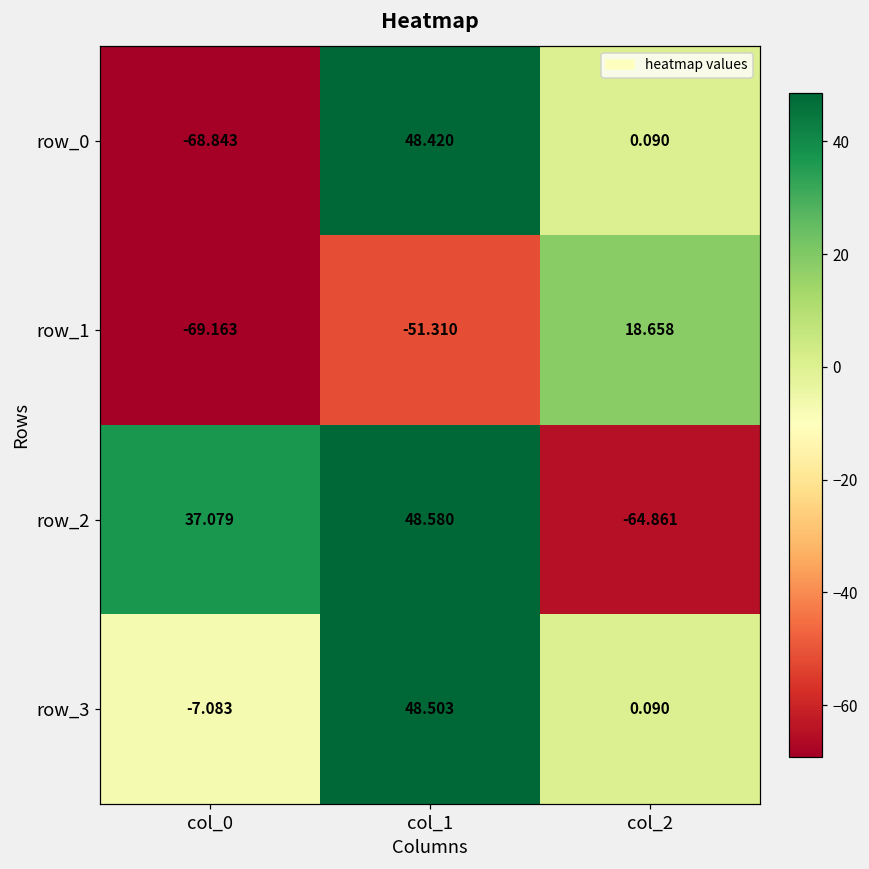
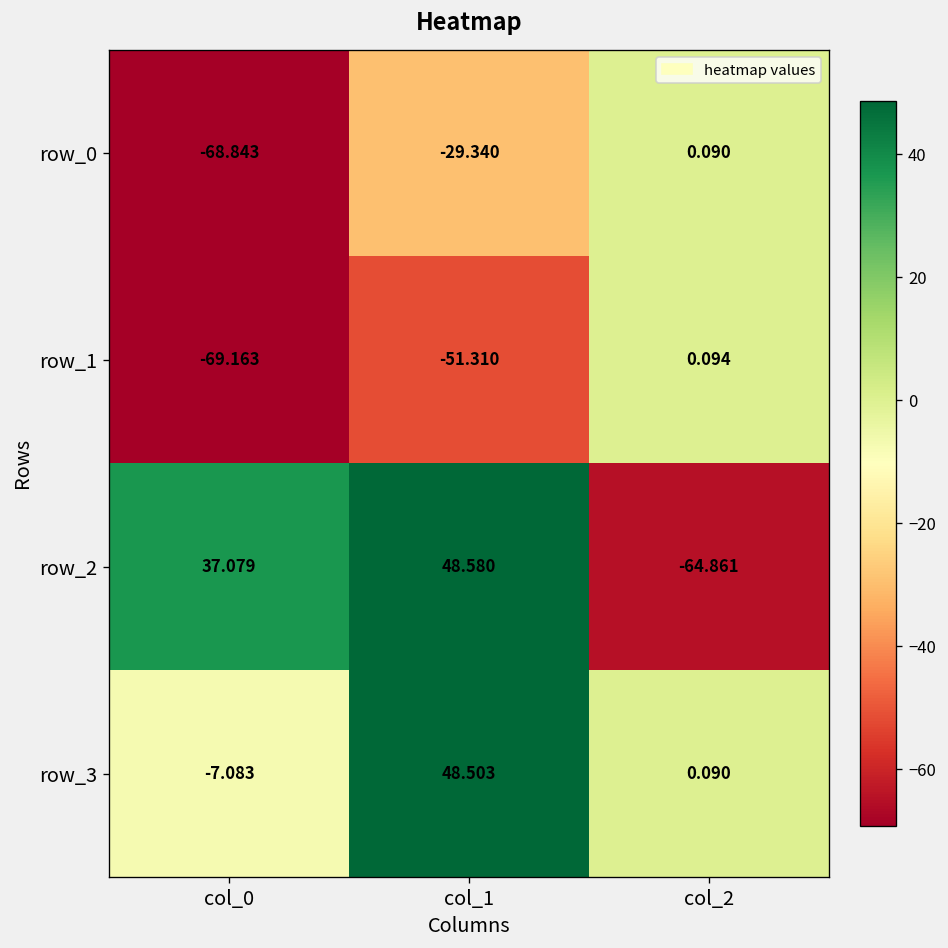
row_0, col_1: 48.420 -> -29.340
row_1, col_2: 18.658 -> 0.094
